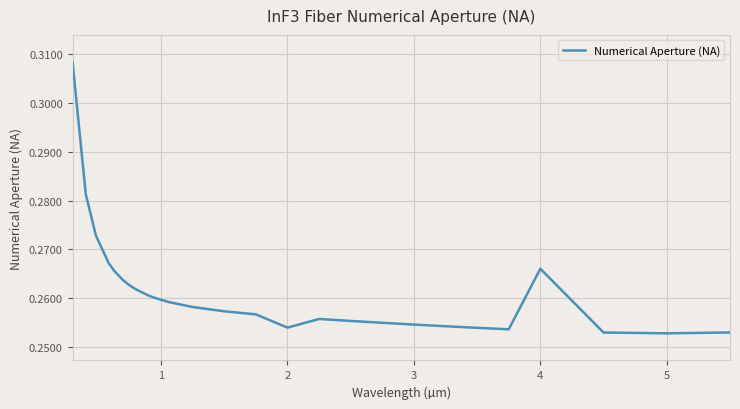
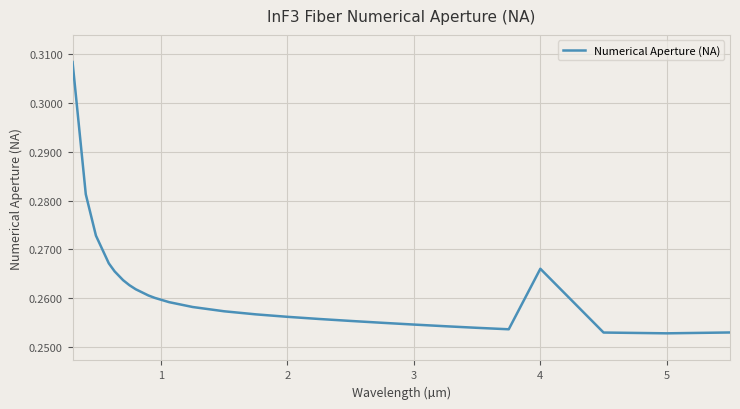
2: 0.254 -> 0.256
